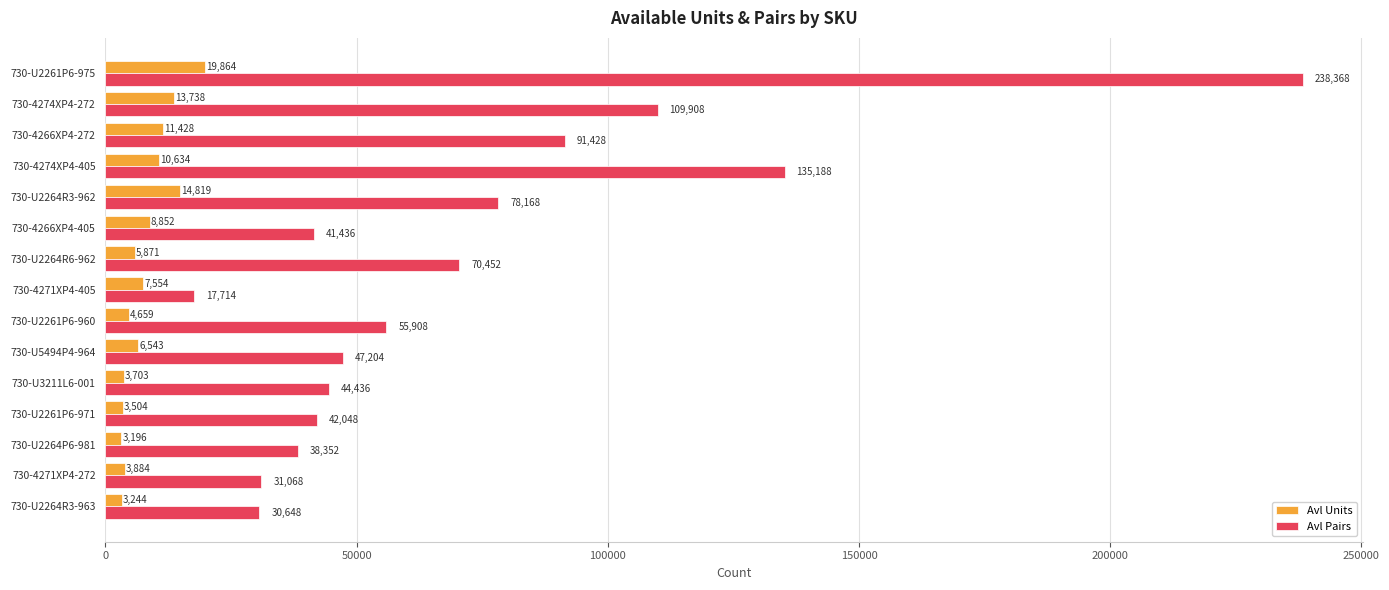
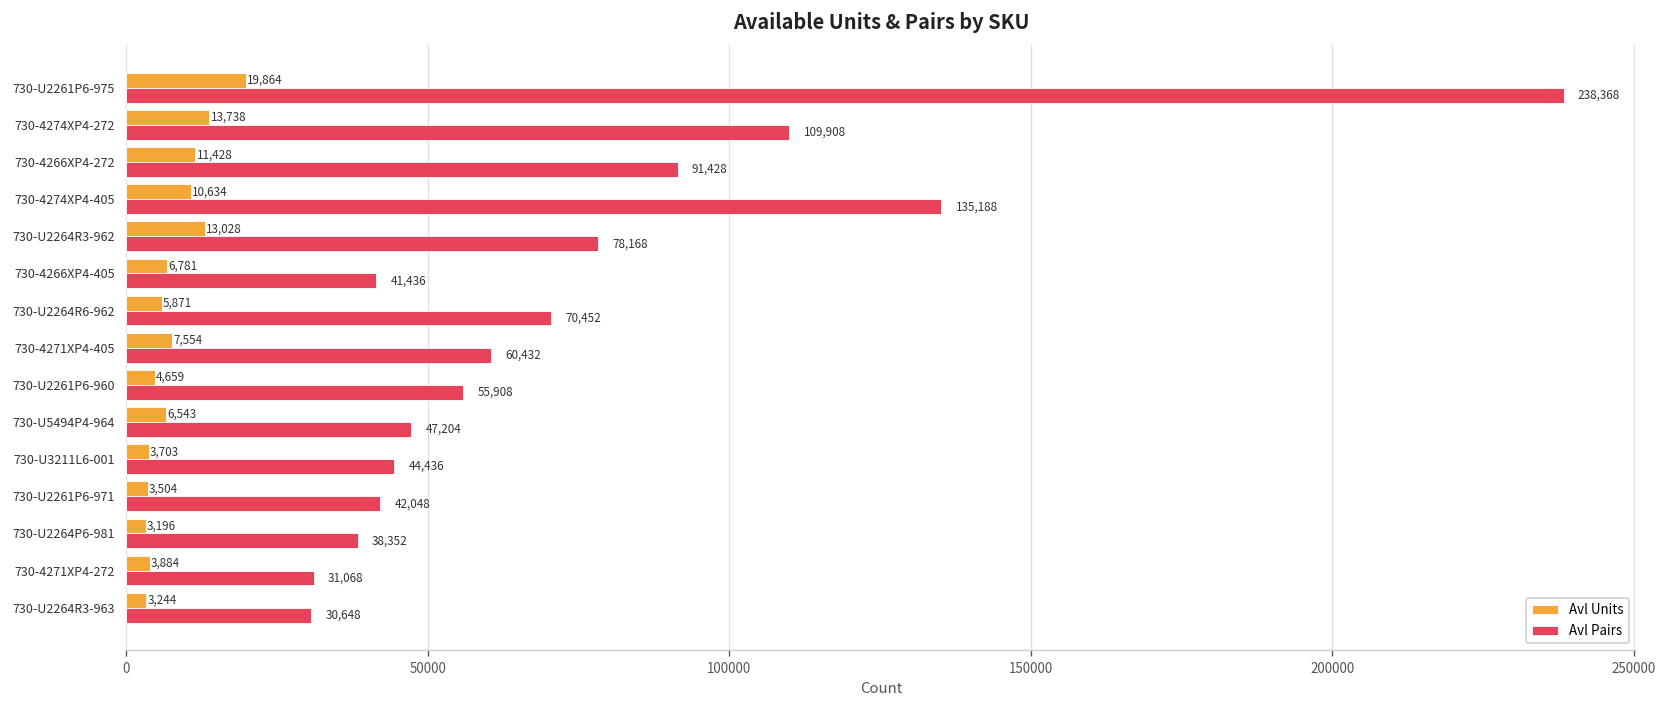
Avl Units, 730-U2264R3-962: 14,819 -> 13,028
Avl Units, 730-4266XP4-405: 8,852 -> 6,781
Avl Pairs, 730-4271XP4-405: 17,714 -> 60,432
